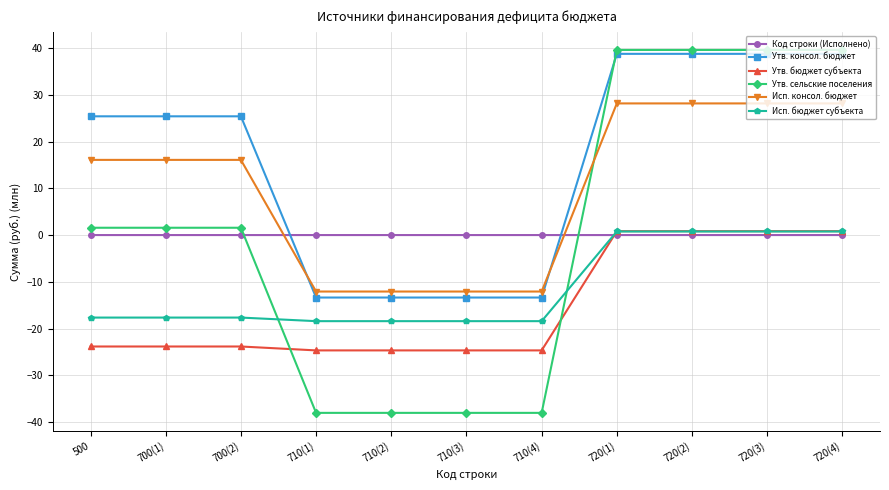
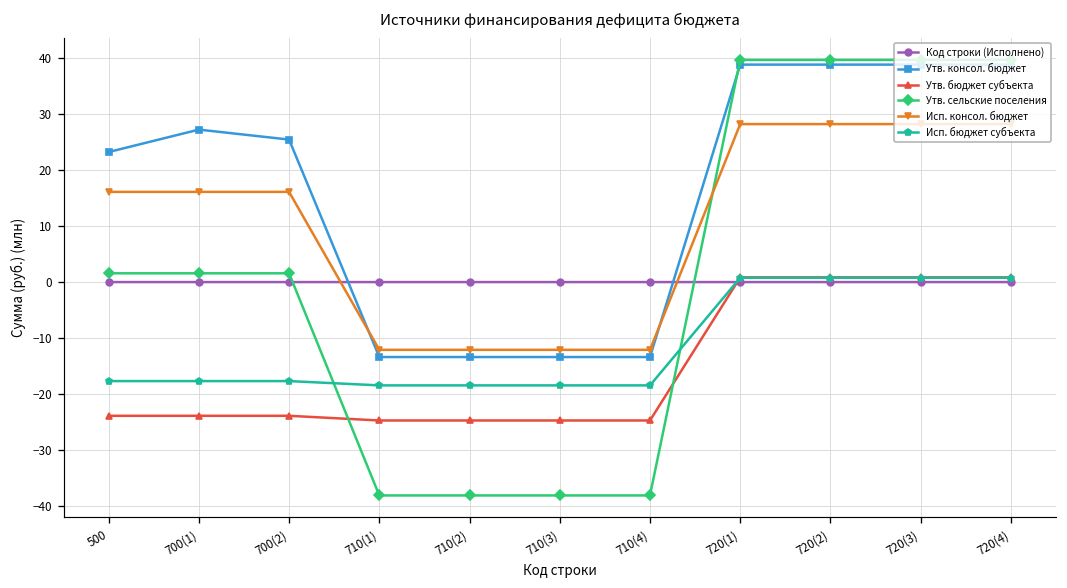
Утв. консол. бюджет, 500: 25 -> 23
Утв. консол. бюджет, 700(1): 25 -> 27
